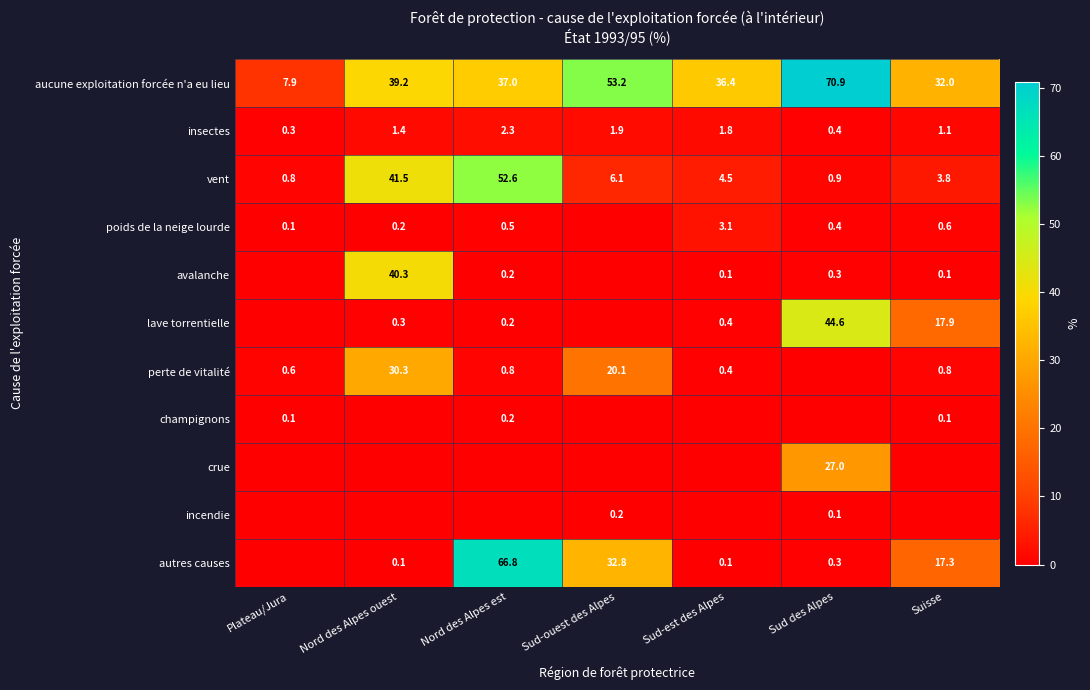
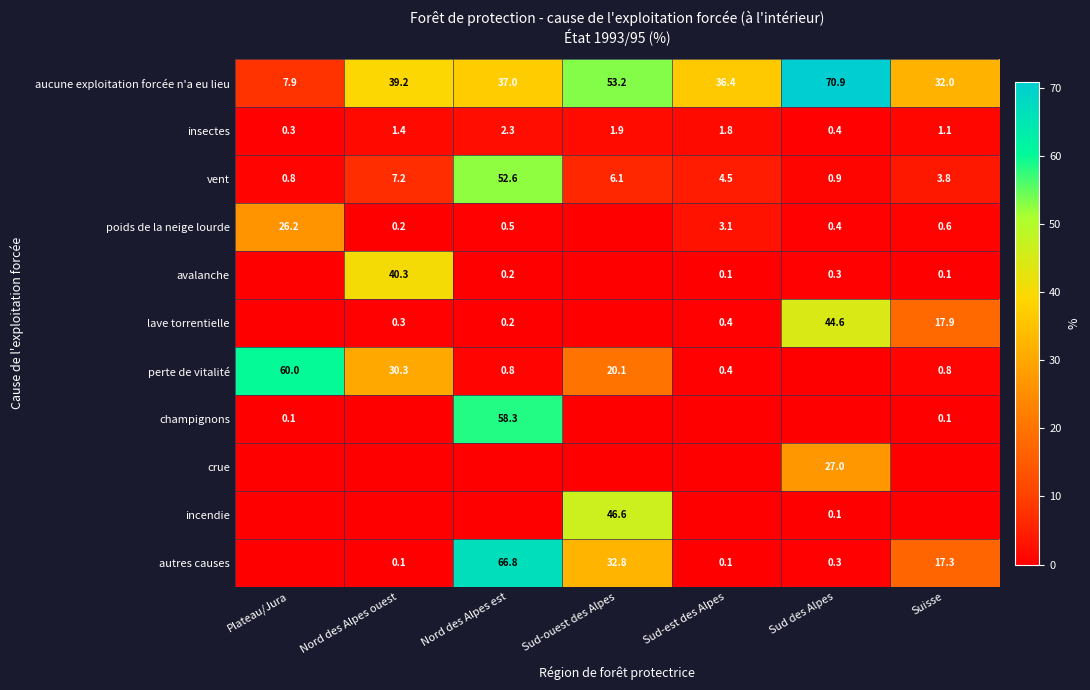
vent, Nord des Alpes ouest: 41.5 -> 7.2
poids de la neige lourde, Plateau/Jura: 0.1 -> 26.2
perte de vitalité, Plateau/Jura: 0.6 -> 60.0
champignons, Nord des Alpes est: 0.2 -> 58.3
incendie, Sud-ouest des Alpes: 0.2 -> 46.6
